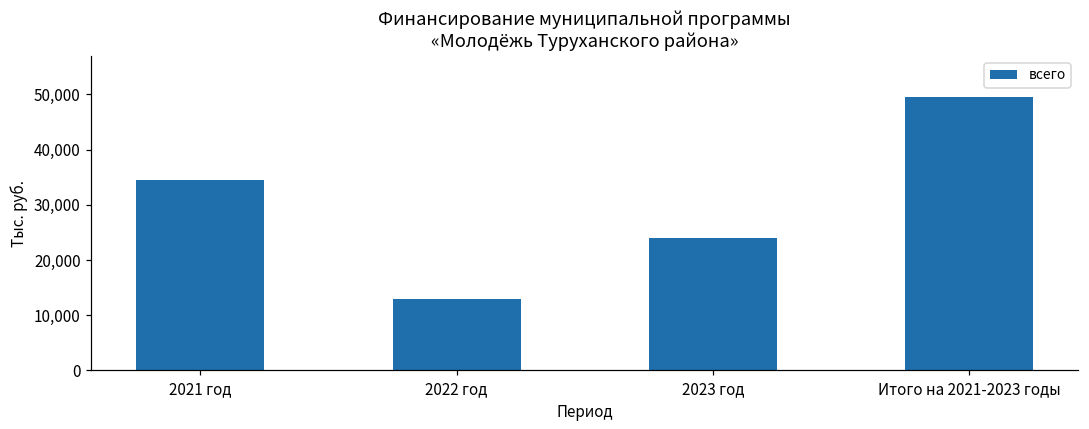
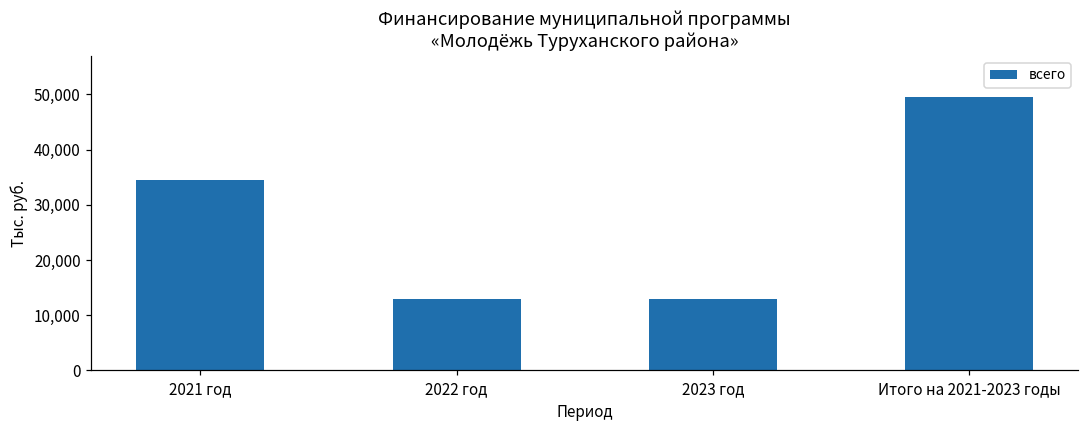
2023 год: 24,000 -> 13,000
